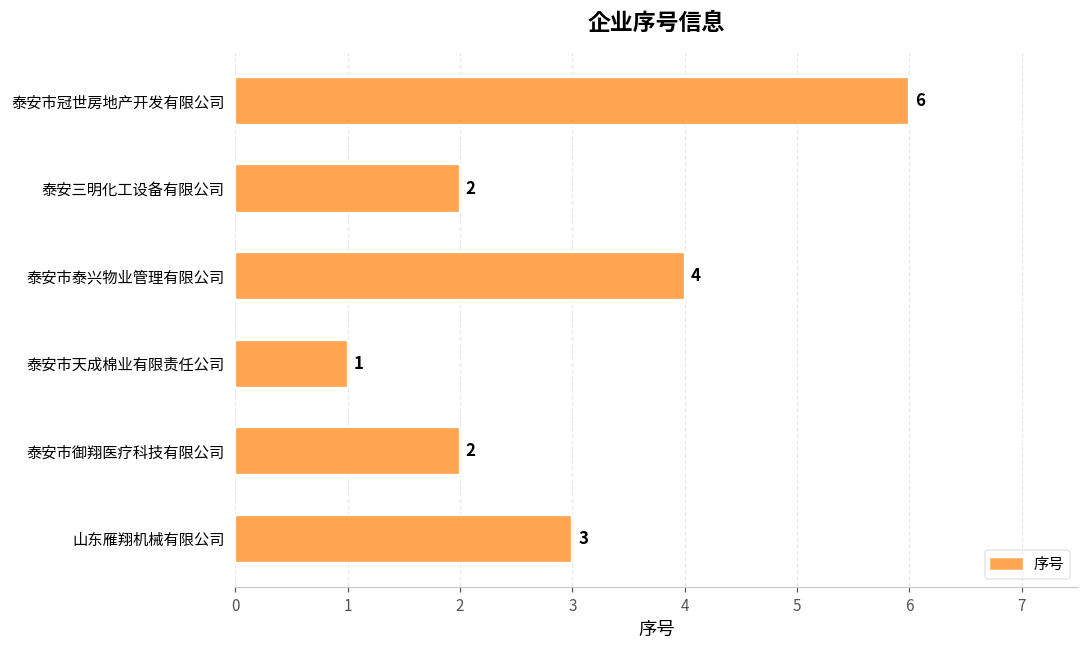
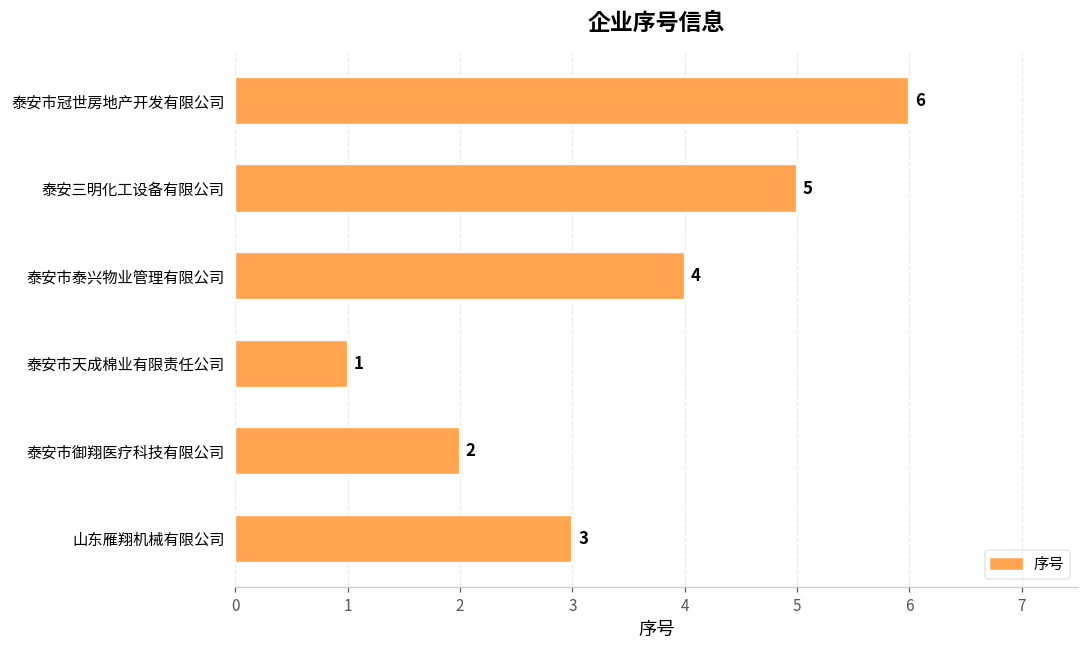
泰安三明化工设备有限公司: 2 -> 5
